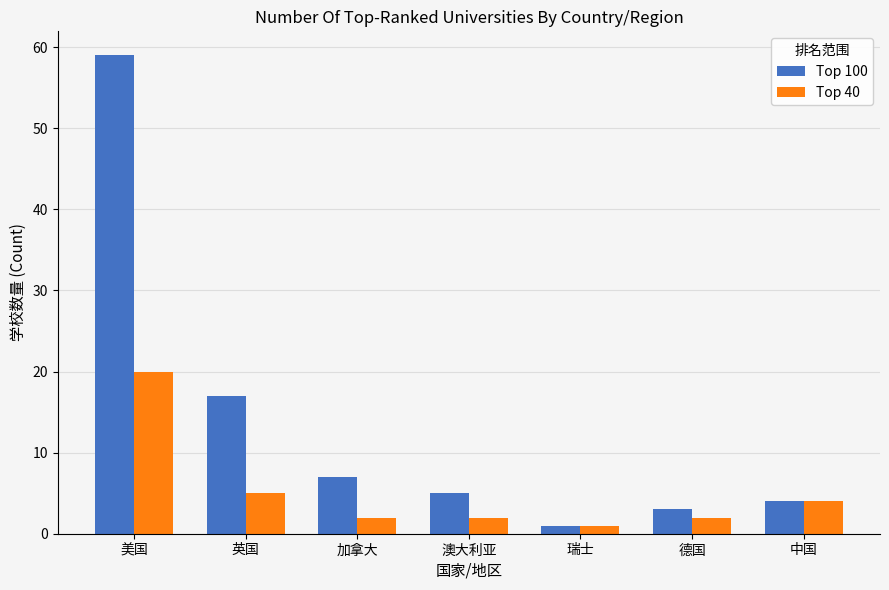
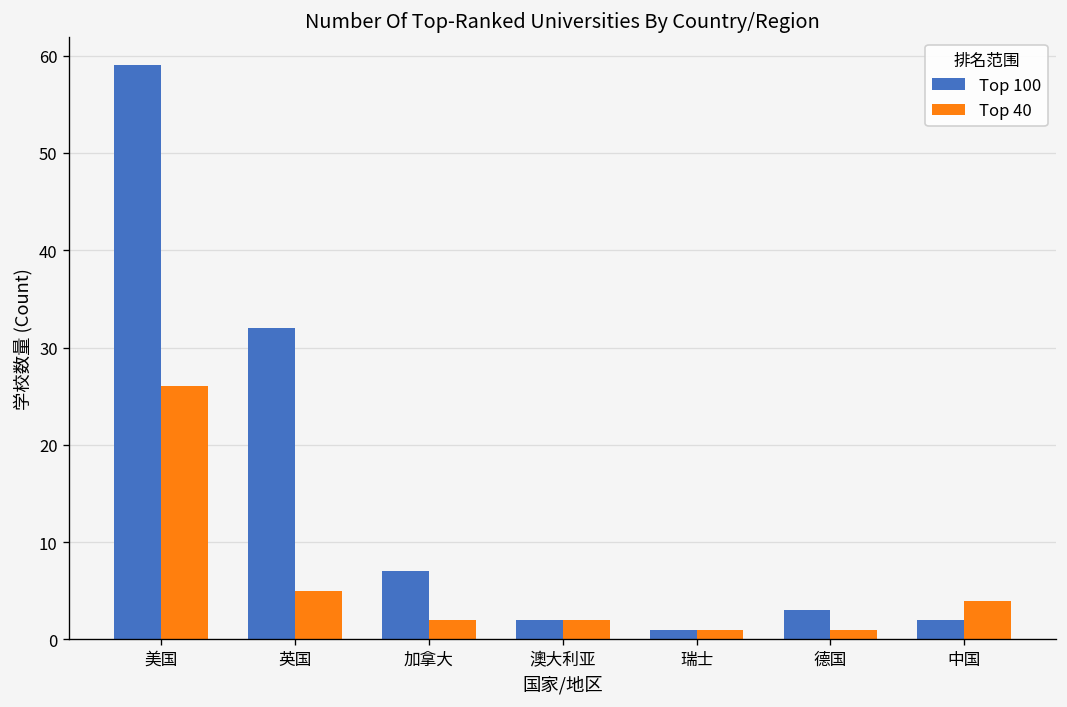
Top 40, 美国: 20 -> 26
Top 100, 英国: 17 -> 32
Top 100, 澳大利亚: 5 -> 2
Top 40, 德国: 2 -> 1
Top 100, 中国: 4 -> 2
